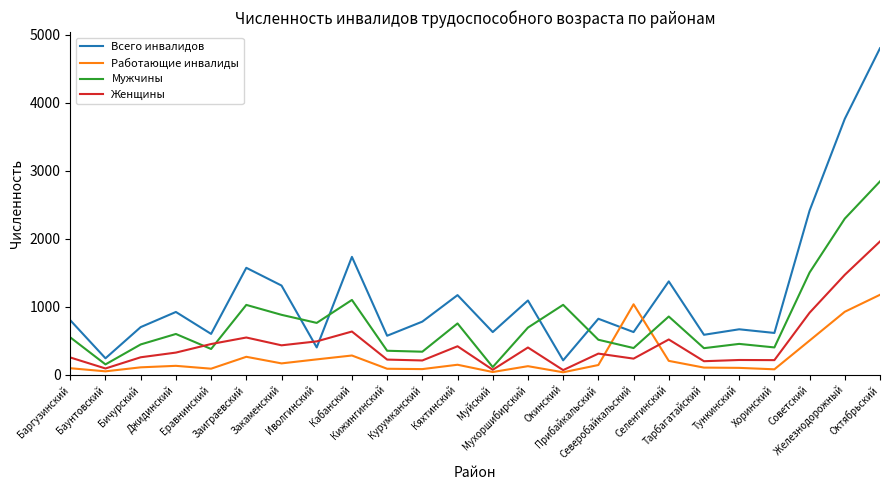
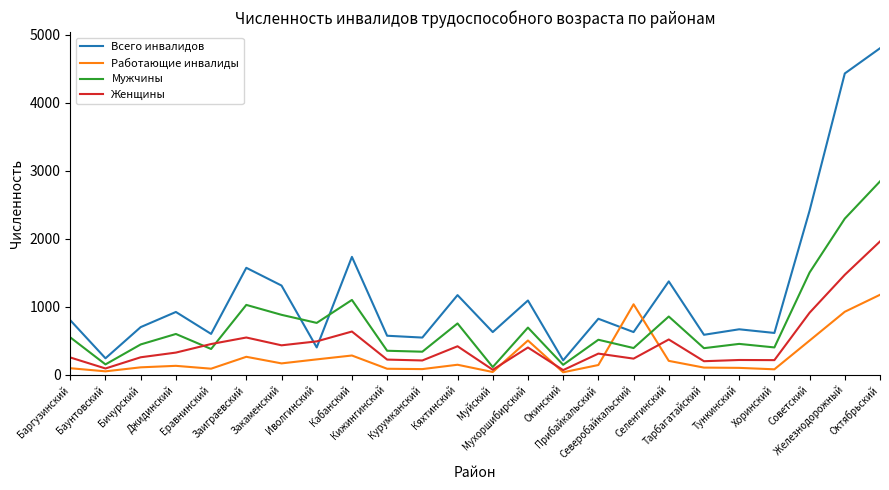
Всего инвалидов, Курумканский: 800 -> 500
Работающие инвалиды, Мухоршибирский: 100 -> 500
Мужчины, Окинский: 1000 -> 100
Всего инвалидов, Железнодорожный: 3800 -> 4400
